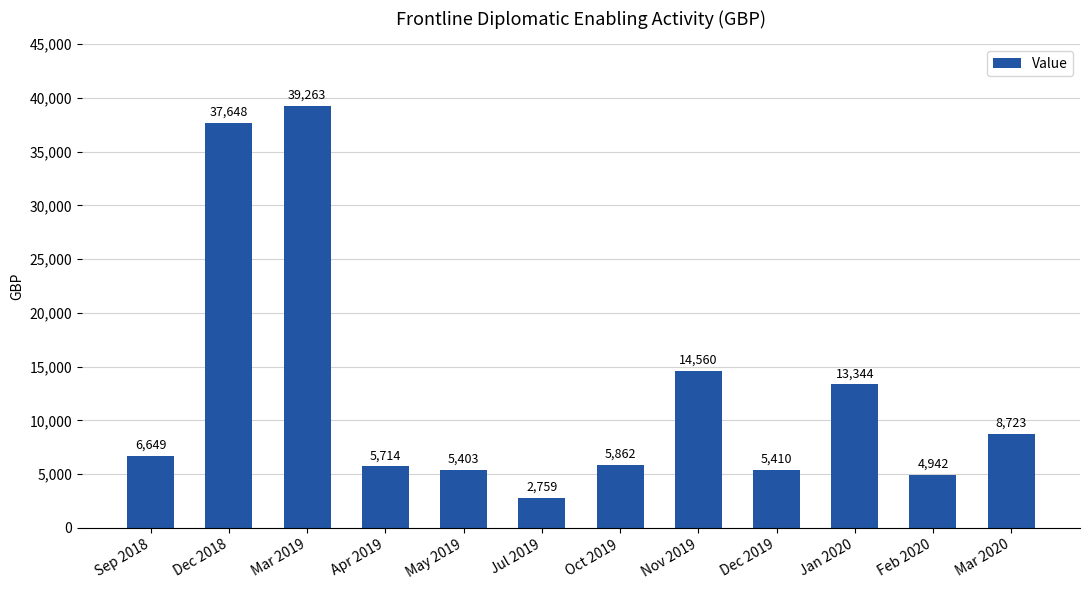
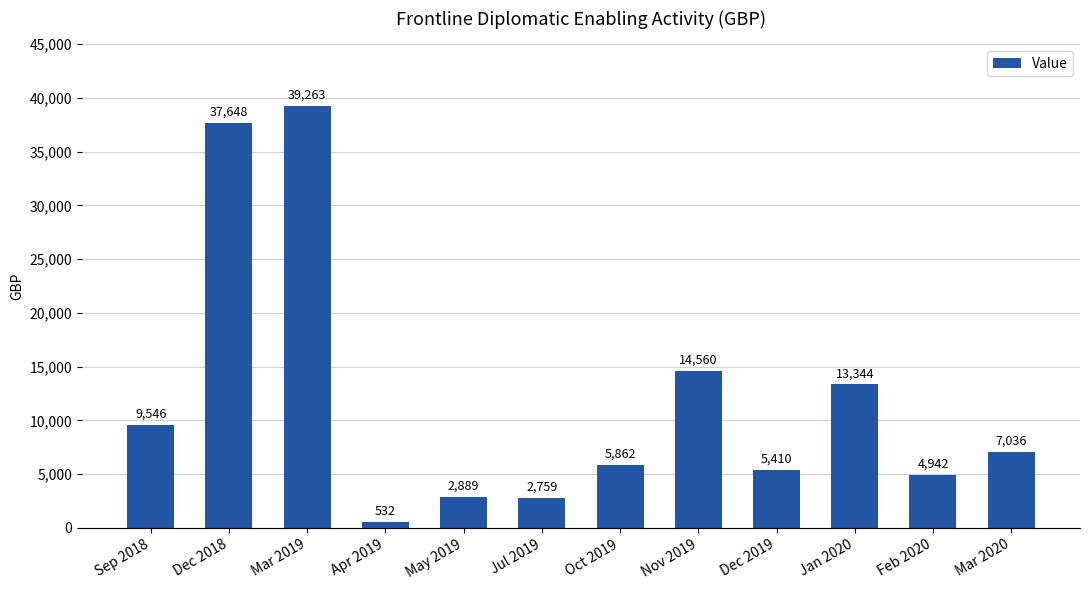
Sep 2018: 6,649 -> 9,546
Apr 2019: 5,714 -> 532
May 2019: 5,403 -> 2,889
Mar 2020: 8,723 -> 7,036
